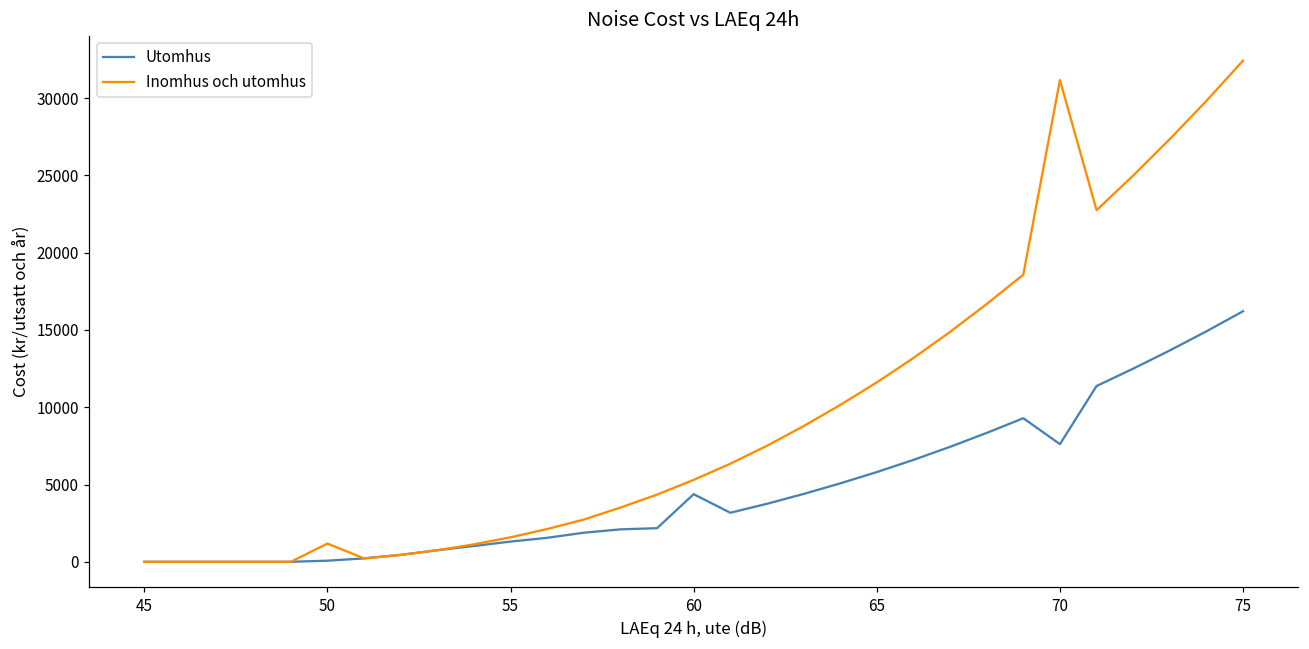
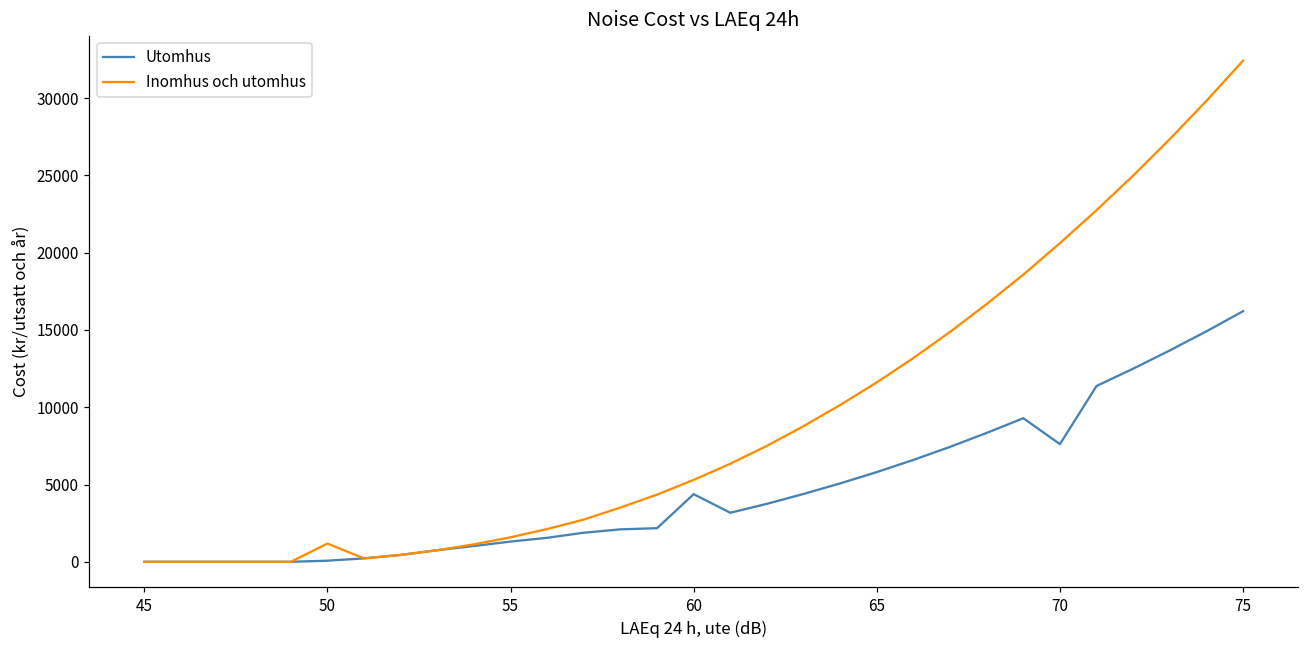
Inomhus och utomhus, 70: 31200 -> 20600
